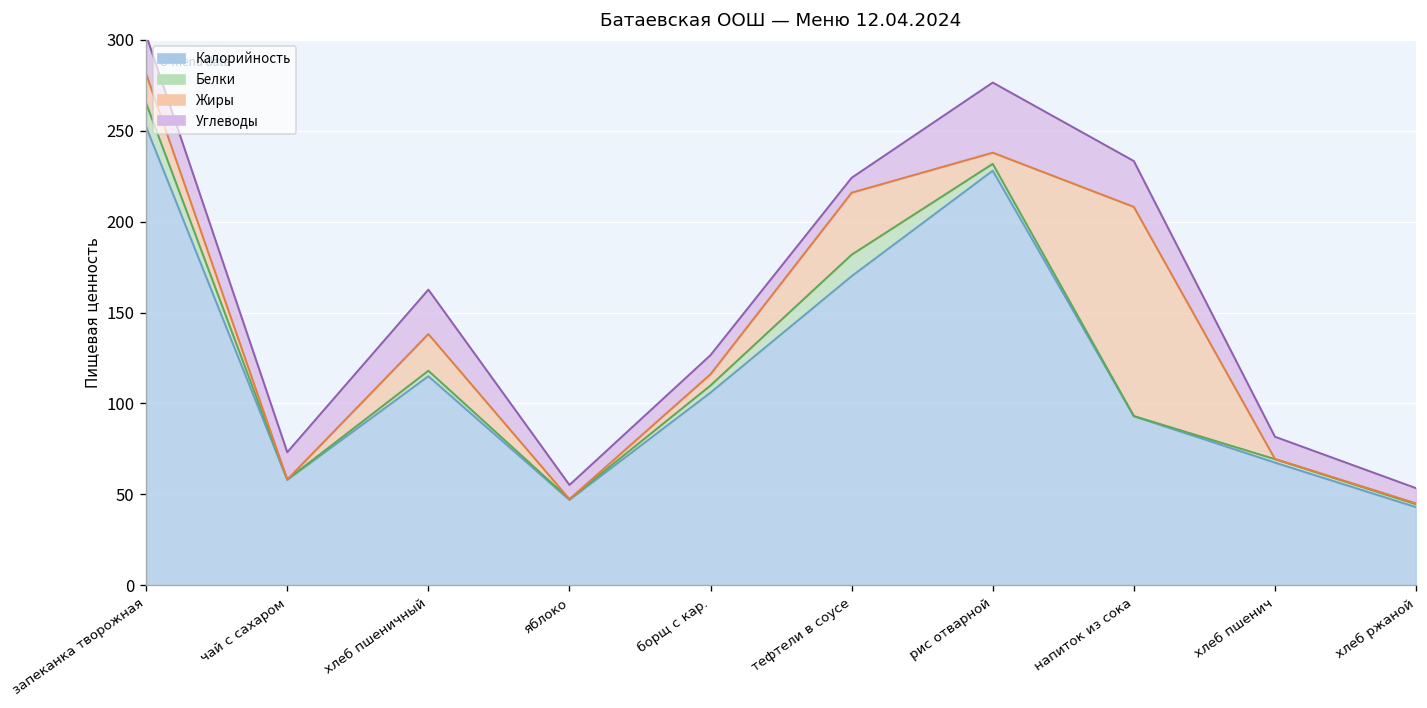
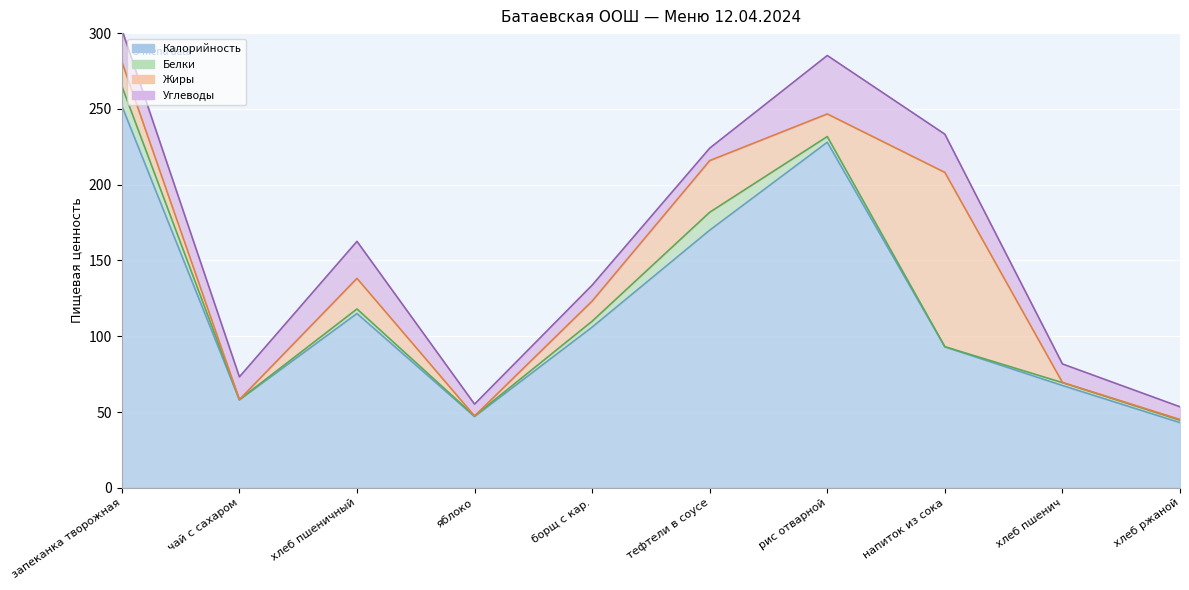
Жиры, борщ с кар.: 6 -> 13
Жиры, рис отварной: 6 -> 15
